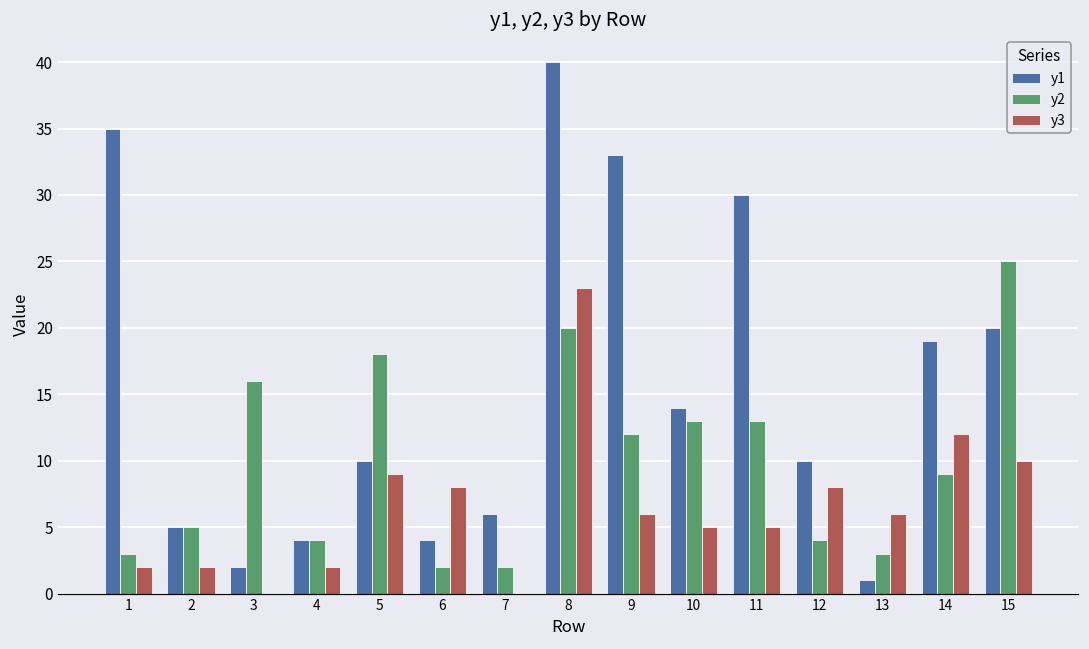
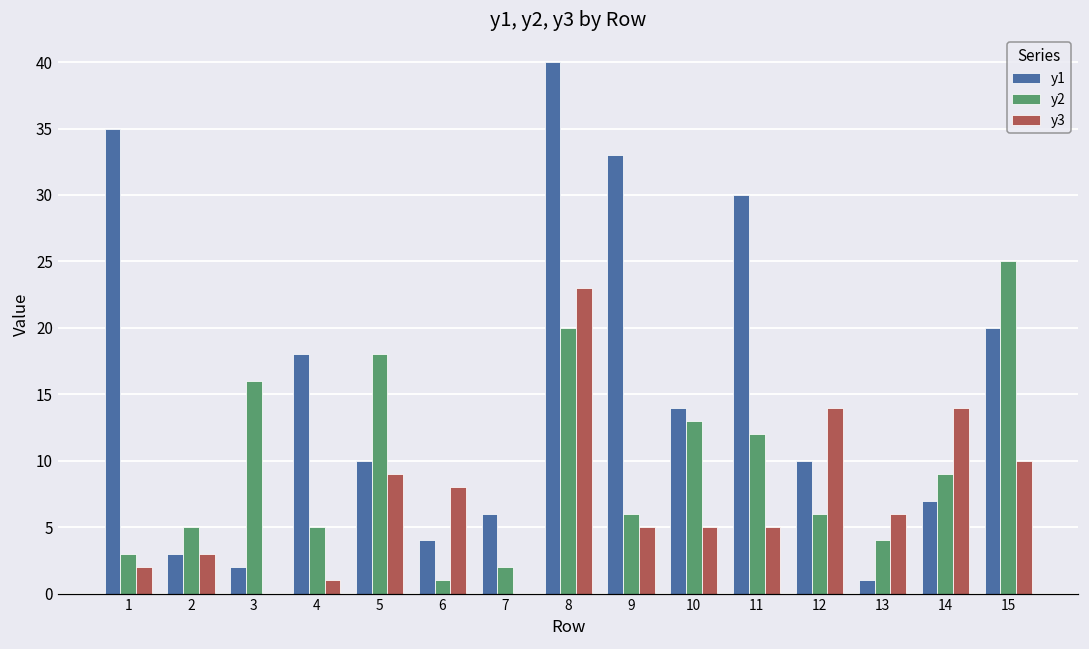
y1, 2: 5 -> 3
y3, 2: 2 -> 3
y1, 4: 4 -> 18
y2, 4: 4 -> 5
y3, 4: 2 -> 1
y2, 6: 2 -> 1
y2, 9: 12 -> 6
y3, 9: 6 -> 5
y2, 11: 13 -> 12
y2, 12: 4 -> 6
y3, 12: 8 -> 14
y2, 13: 3 -> 4
y1, 14: 19 -> 7
y3, 14: 12 -> 14
